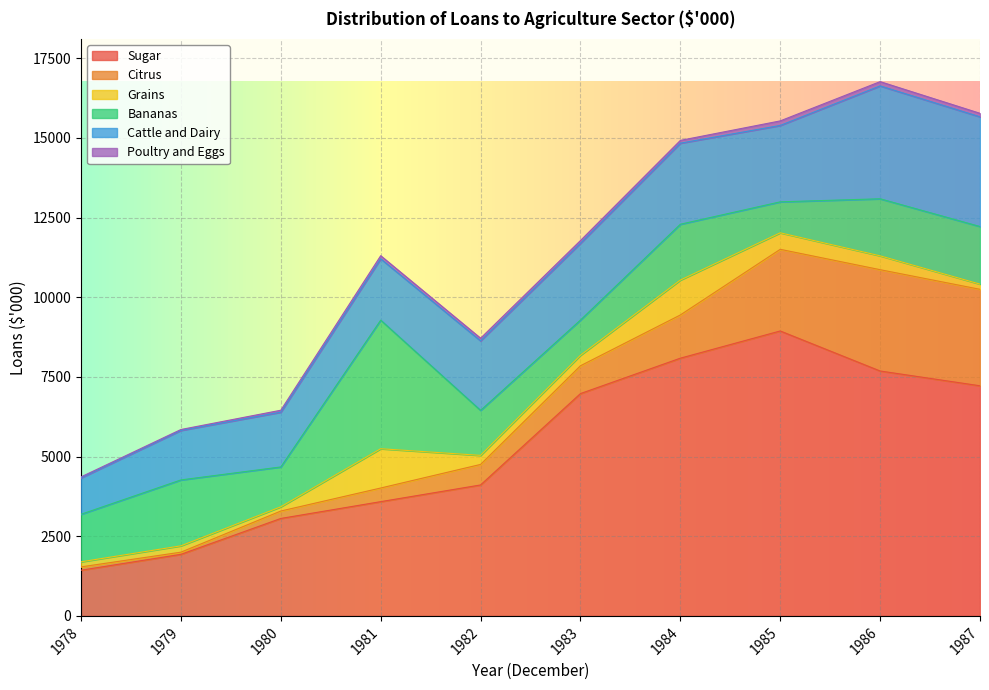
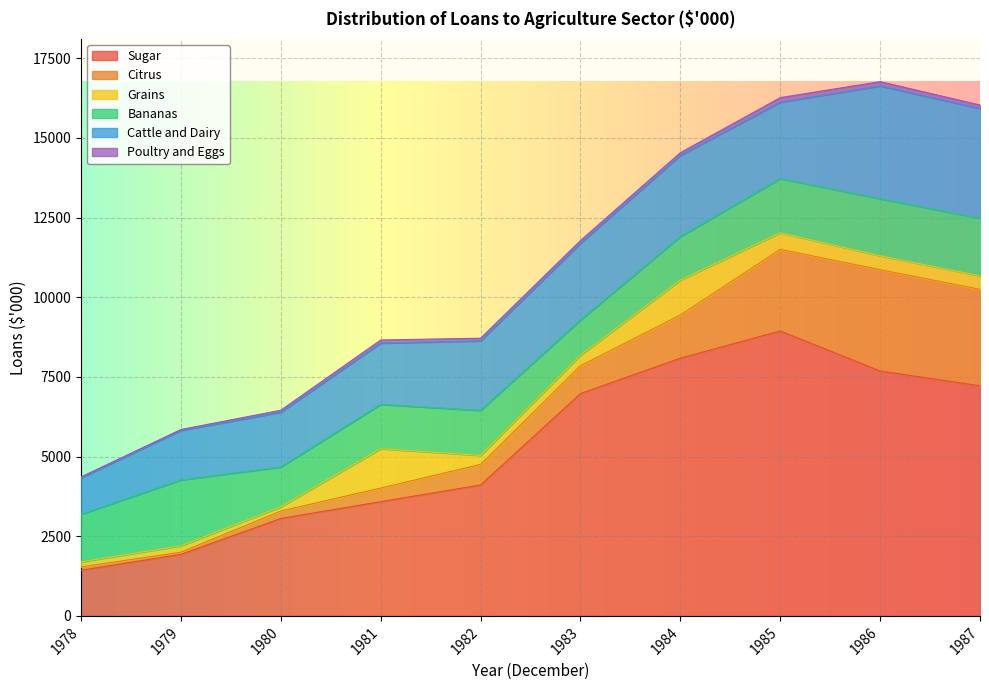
Bananas, 1981: 4000 -> 1400
Bananas, 1984: 1800 -> 1400
Bananas, 1985: 1000 -> 1700
Grains, 1987: 200 -> 400
